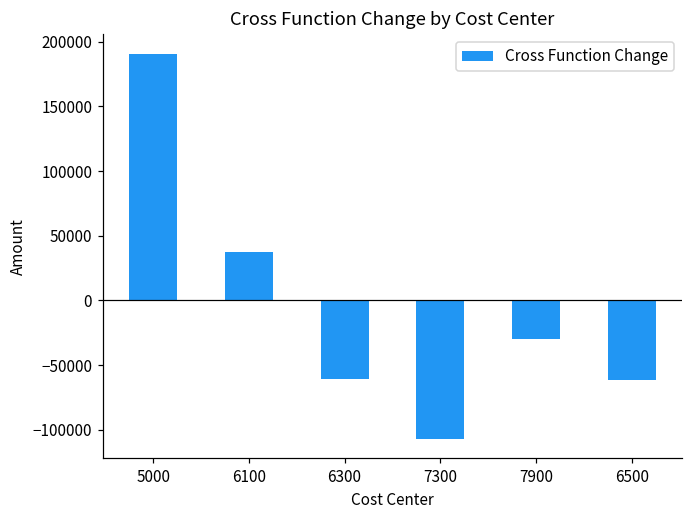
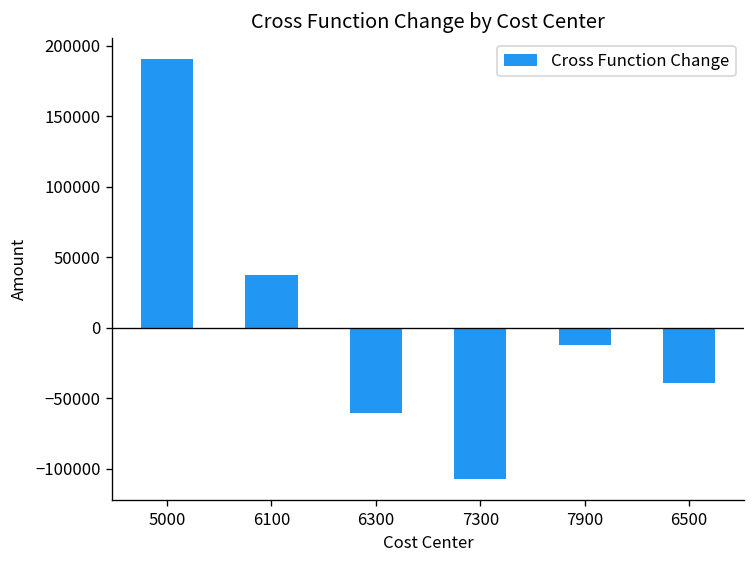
7900: -30000 -> -13000
6500: -62000 -> -39000
